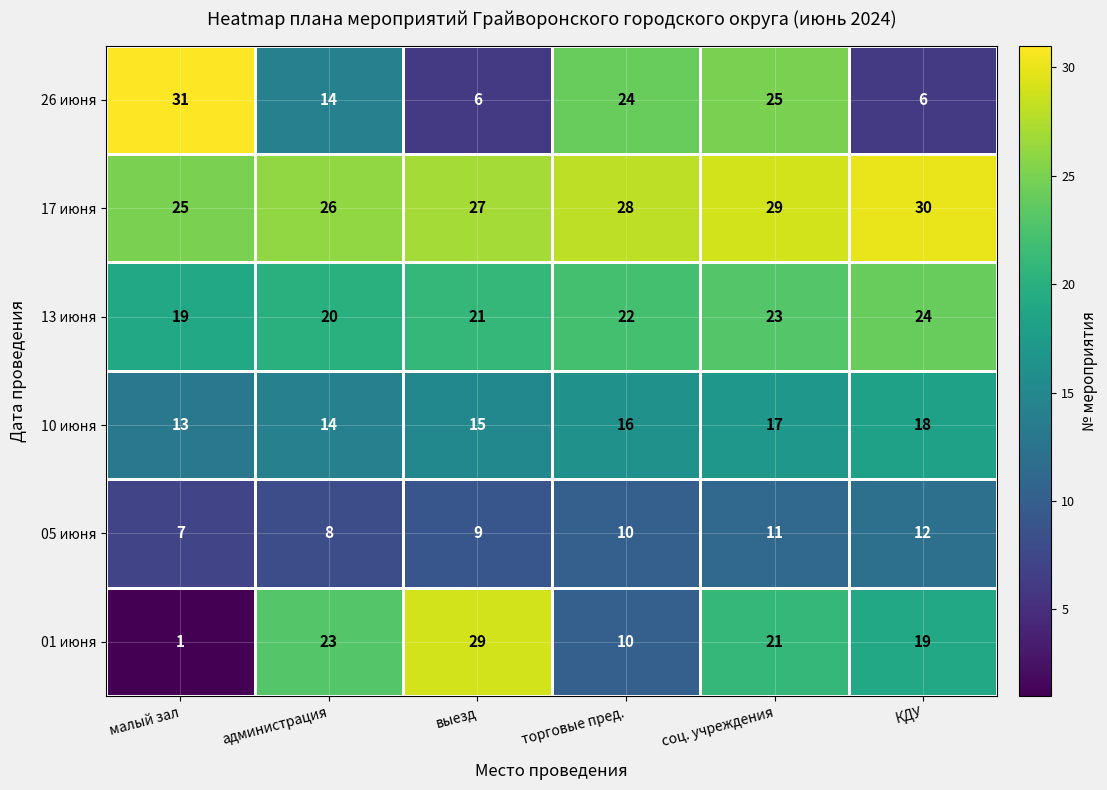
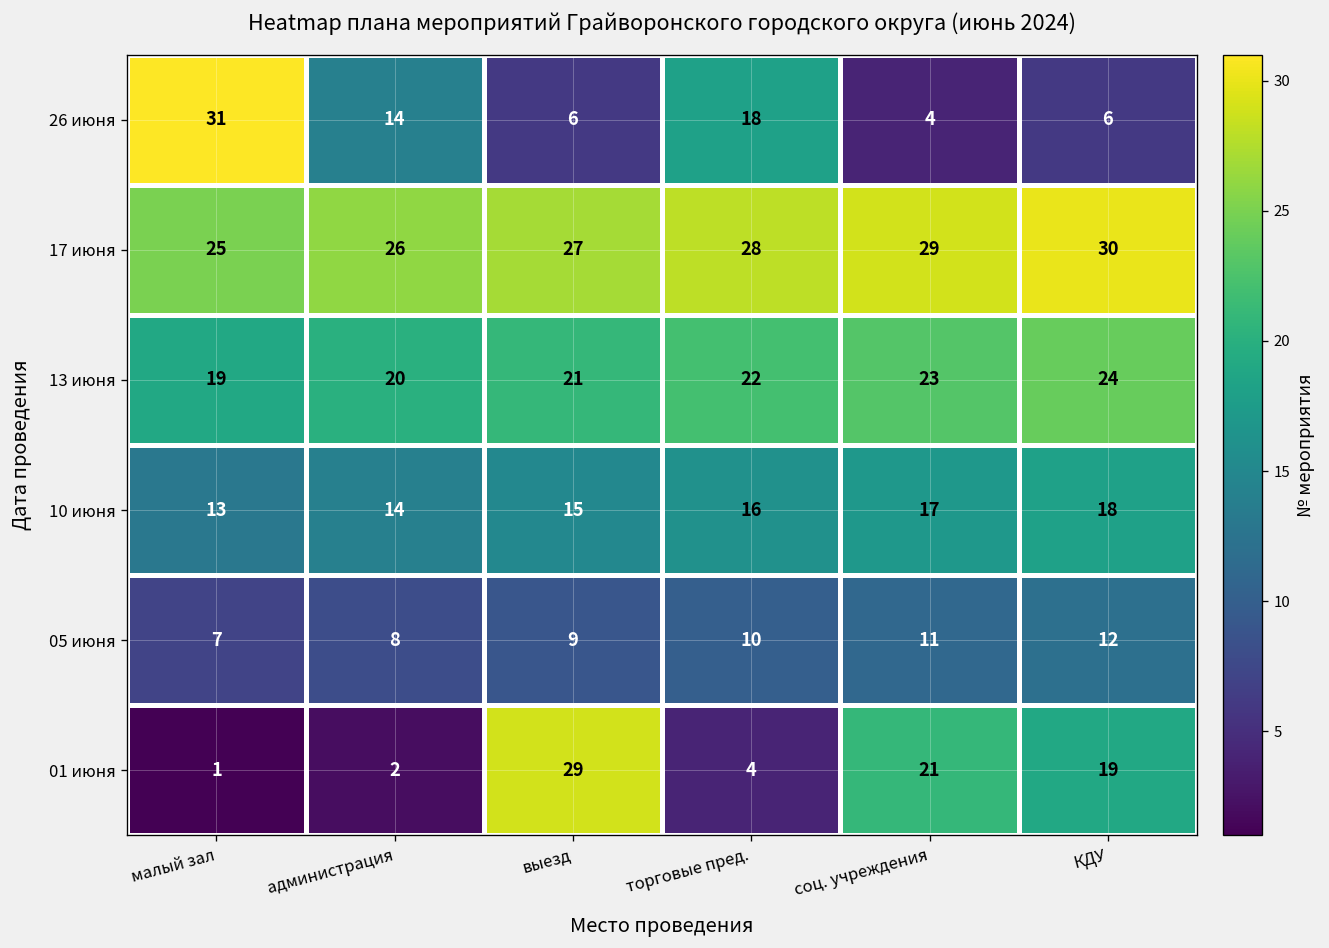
26 июня, торговые пред.: 24 -> 18
26 июня, соц. учреждения: 25 -> 4
01 июня, администрация: 23 -> 2
01 июня, торговые пред.: 10 -> 4
